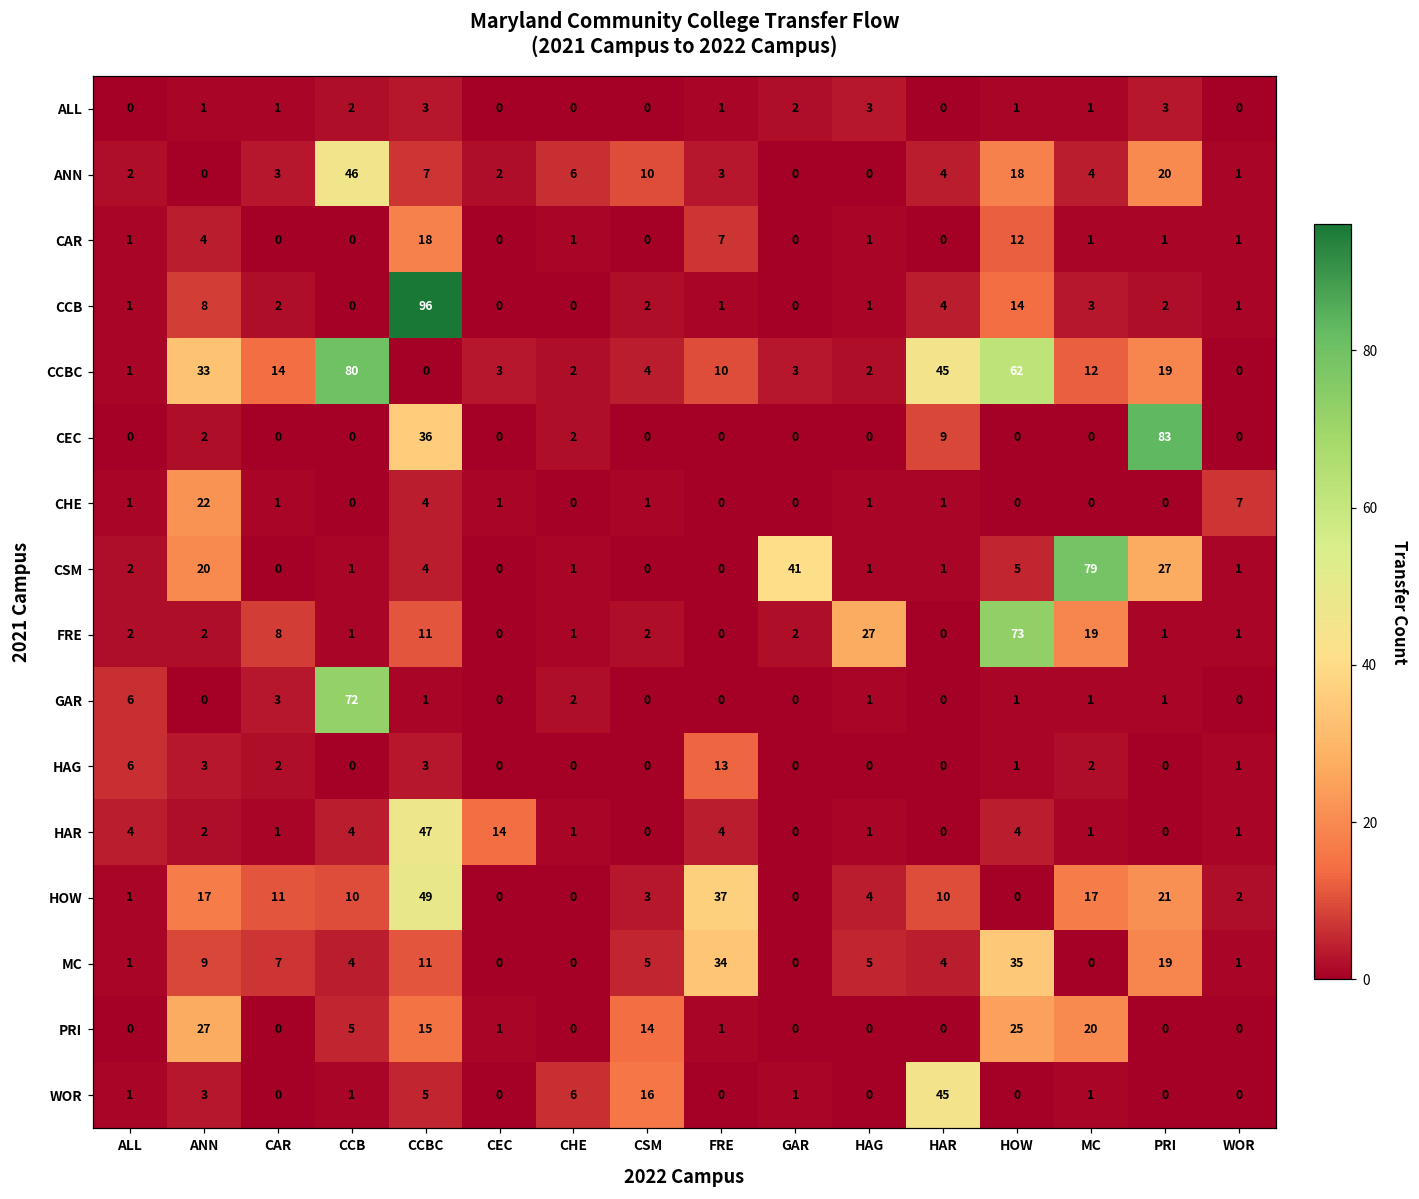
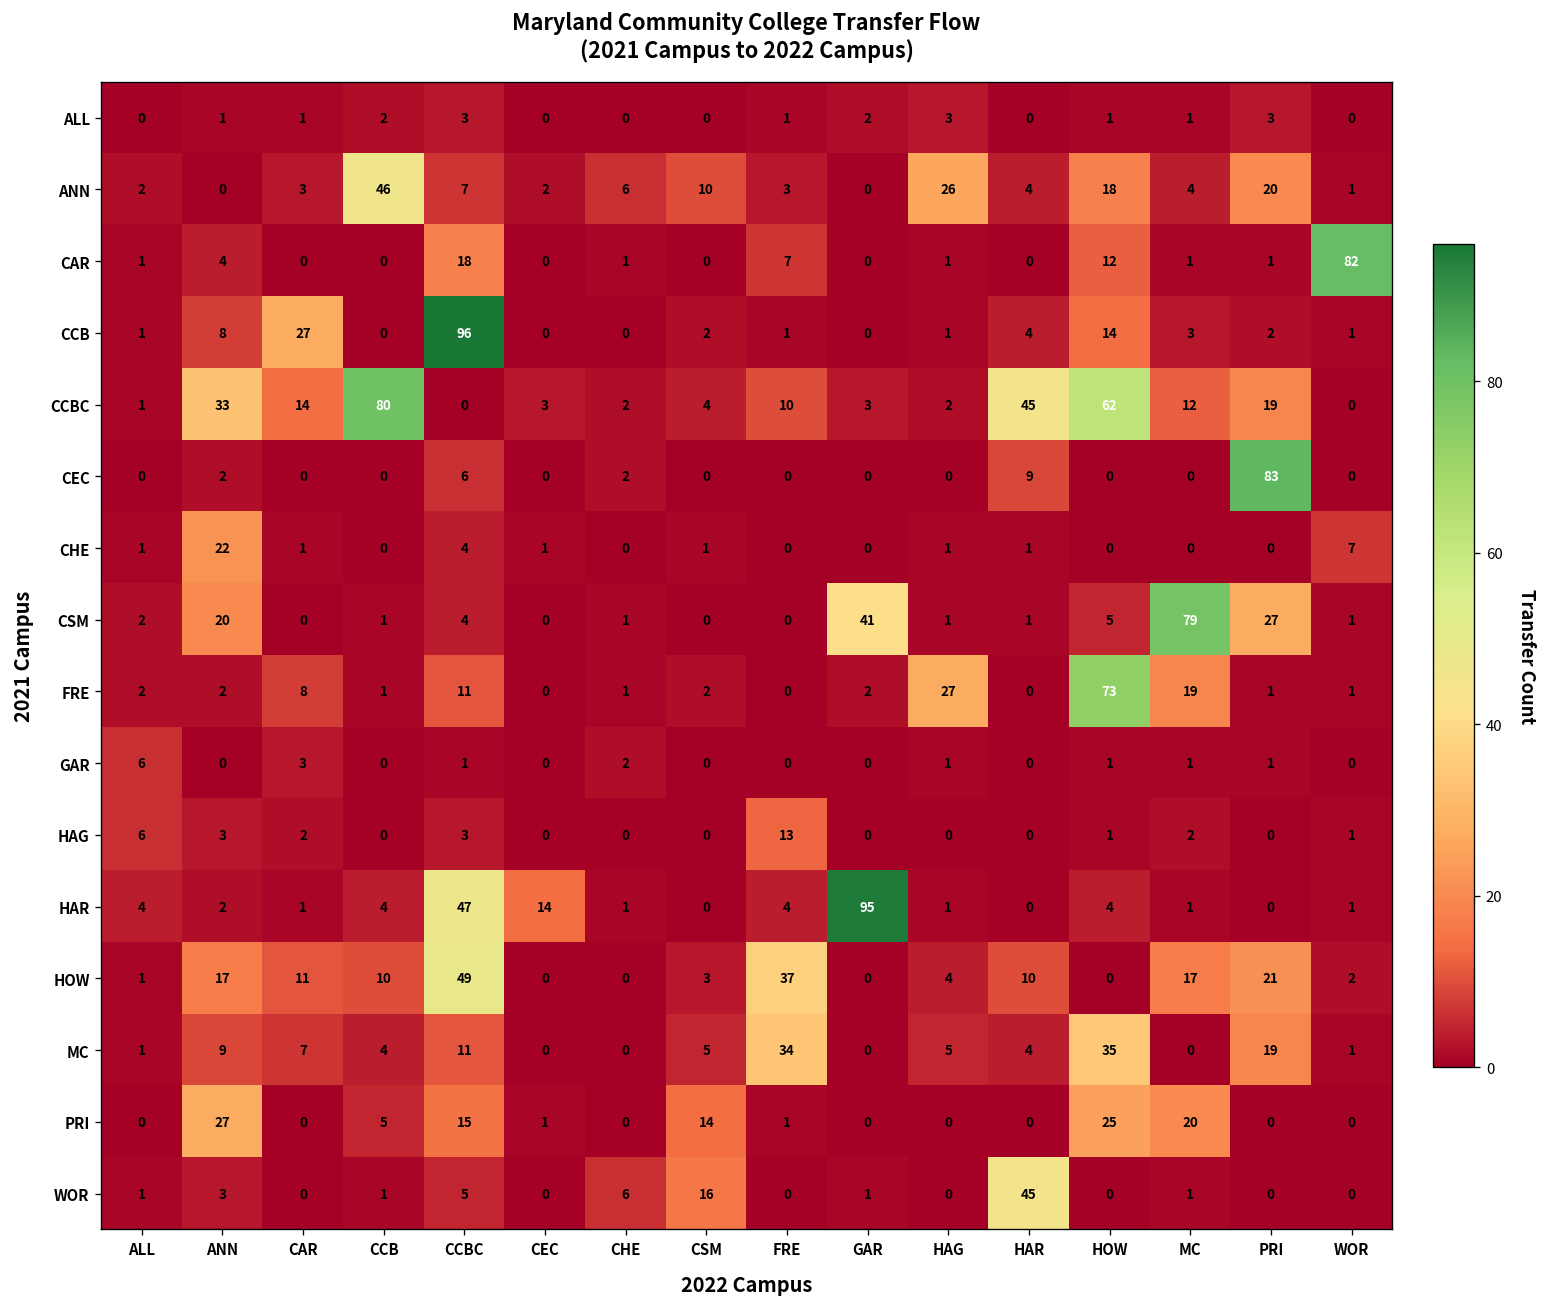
ANN, HAG: 0 -> 26
CAR, WOR: 1 -> 82
CCB, CAR: 2 -> 27
CEC, CCBC: 36 -> 6
GAR, CCB: 72 -> 0
HAR, GAR: 0 -> 95
